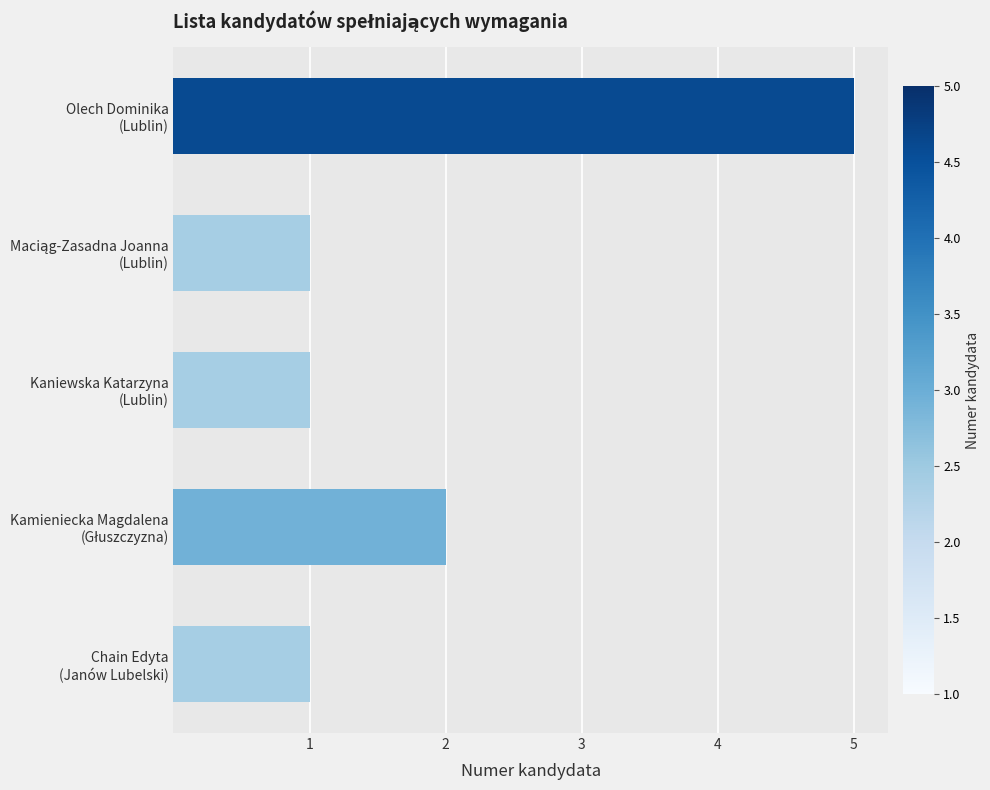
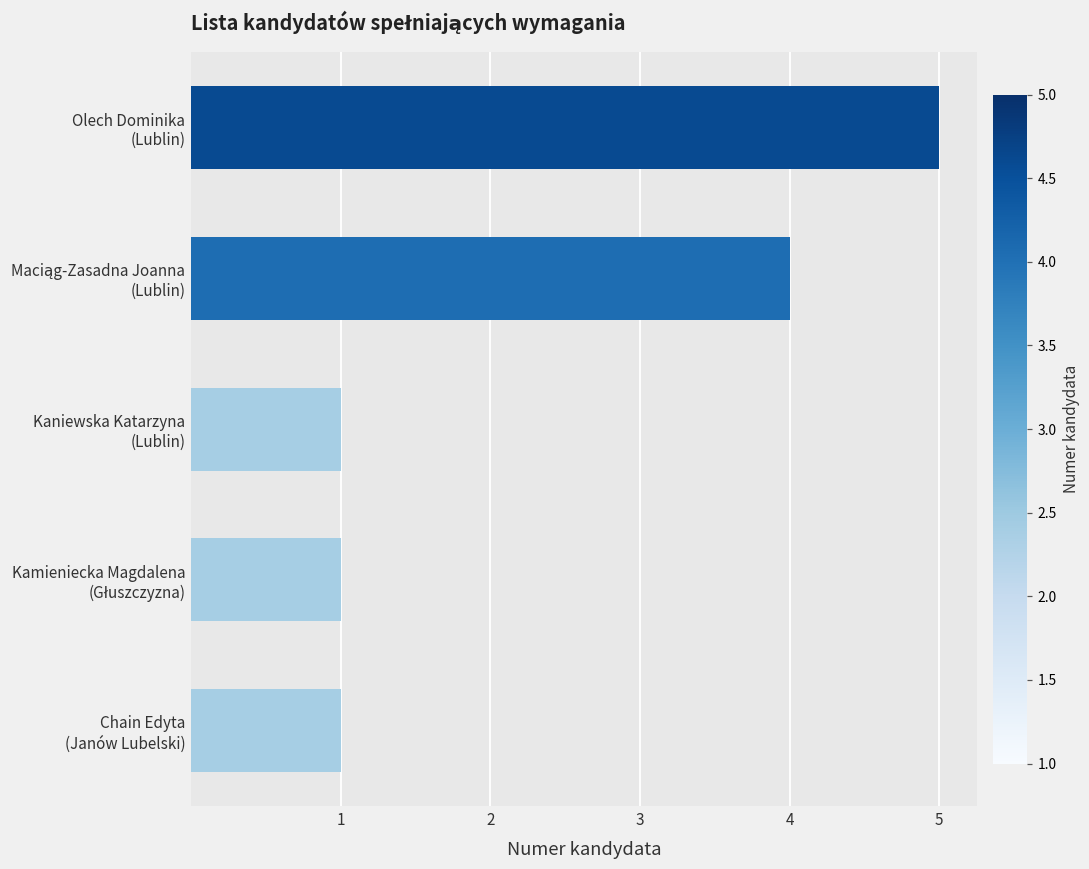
Maciąg-Zasadna Joanna (Lublin): 1 -> 4
Kamieniecka Magdalena (Głuszczyzna): 2 -> 1
